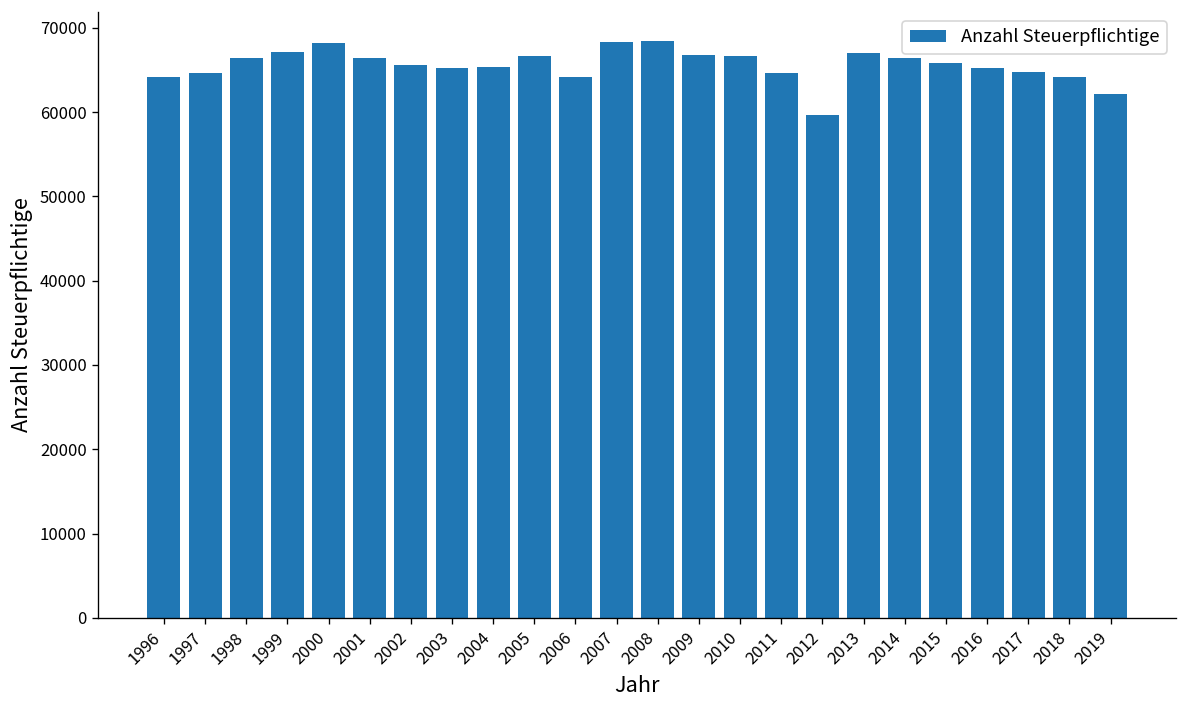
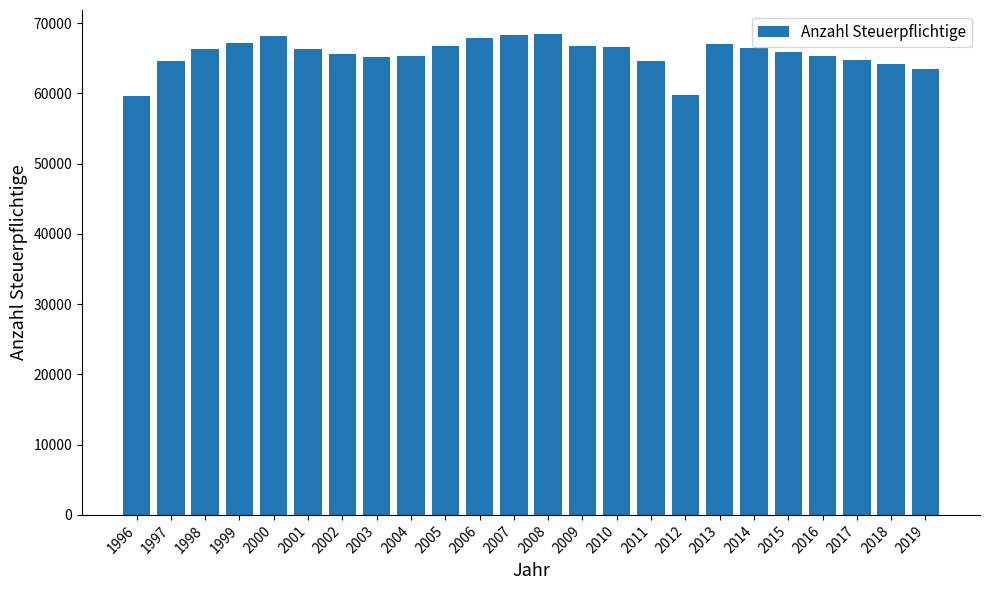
1996: 64000 -> 60000
2006: 64000 -> 68000
2019: 62000 -> 64000
